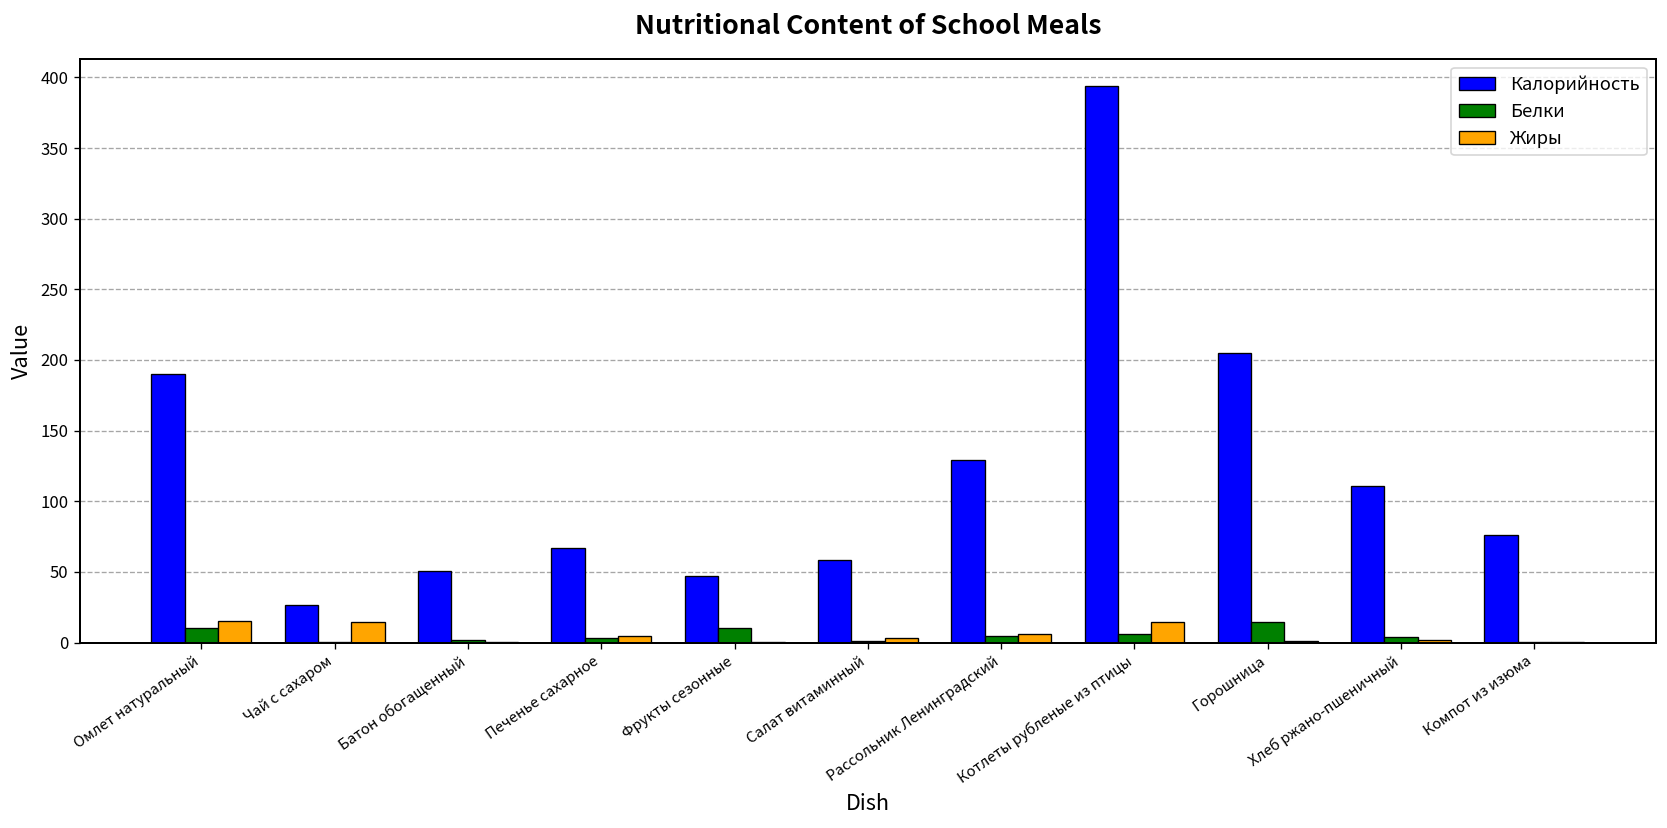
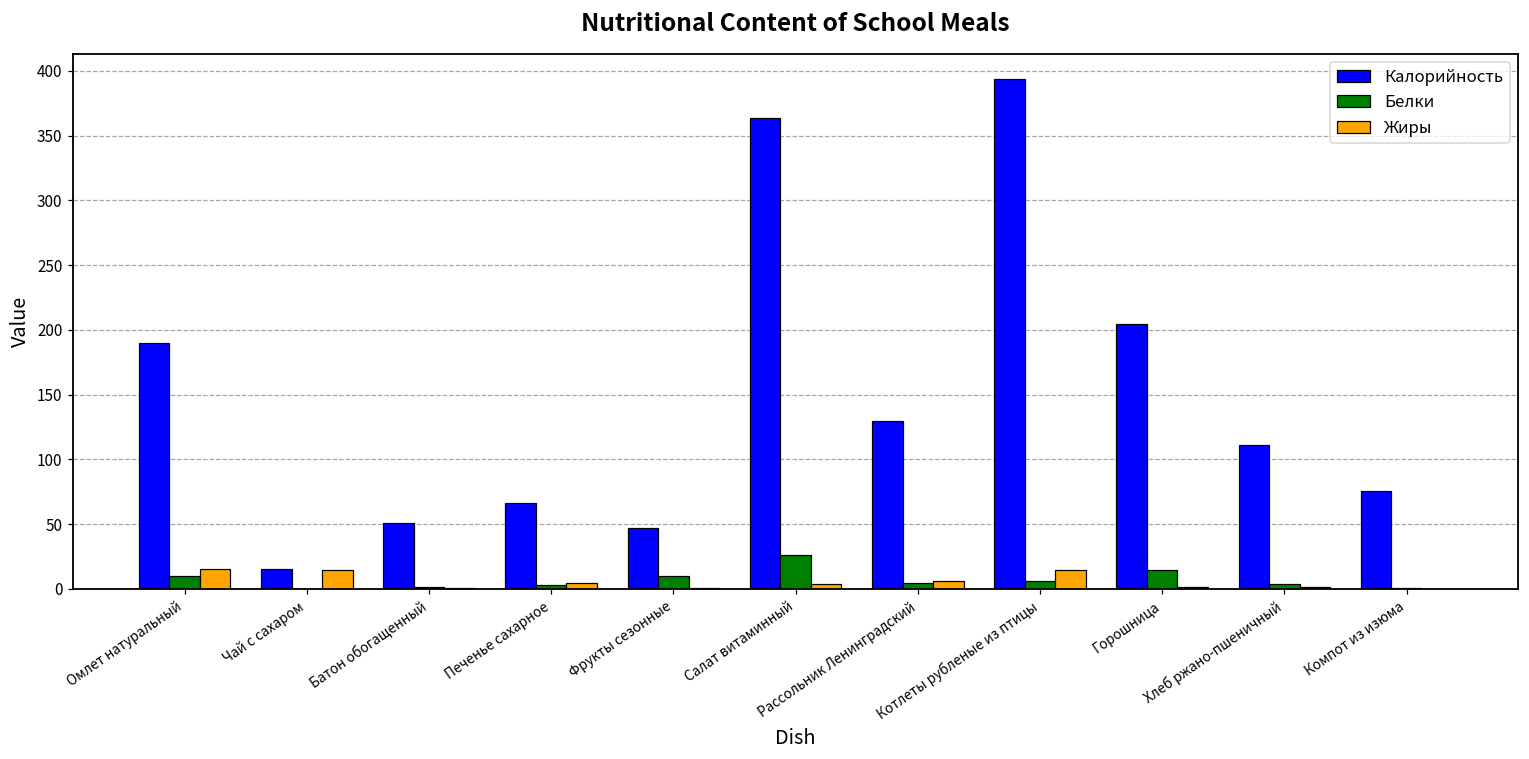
Калорийность, Чай с сахаром: 27 -> 15
Калорийность, Салат витаминный: 58 -> 363
Белки, Салат витаминный: 1 -> 26
